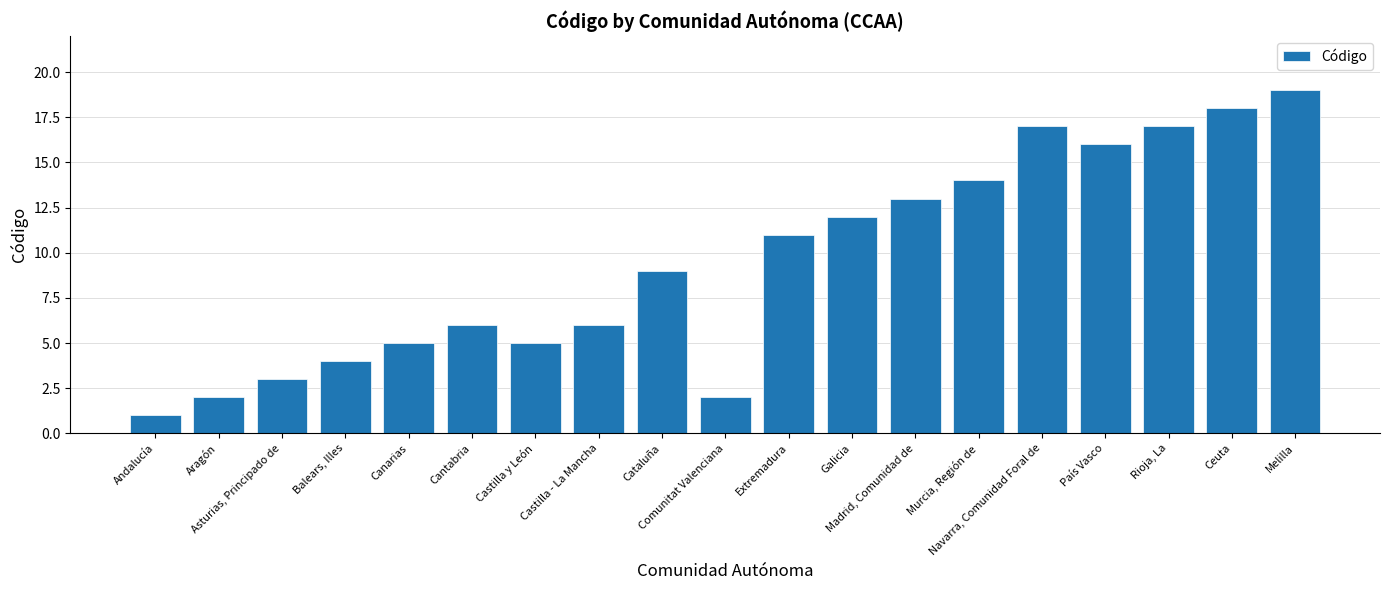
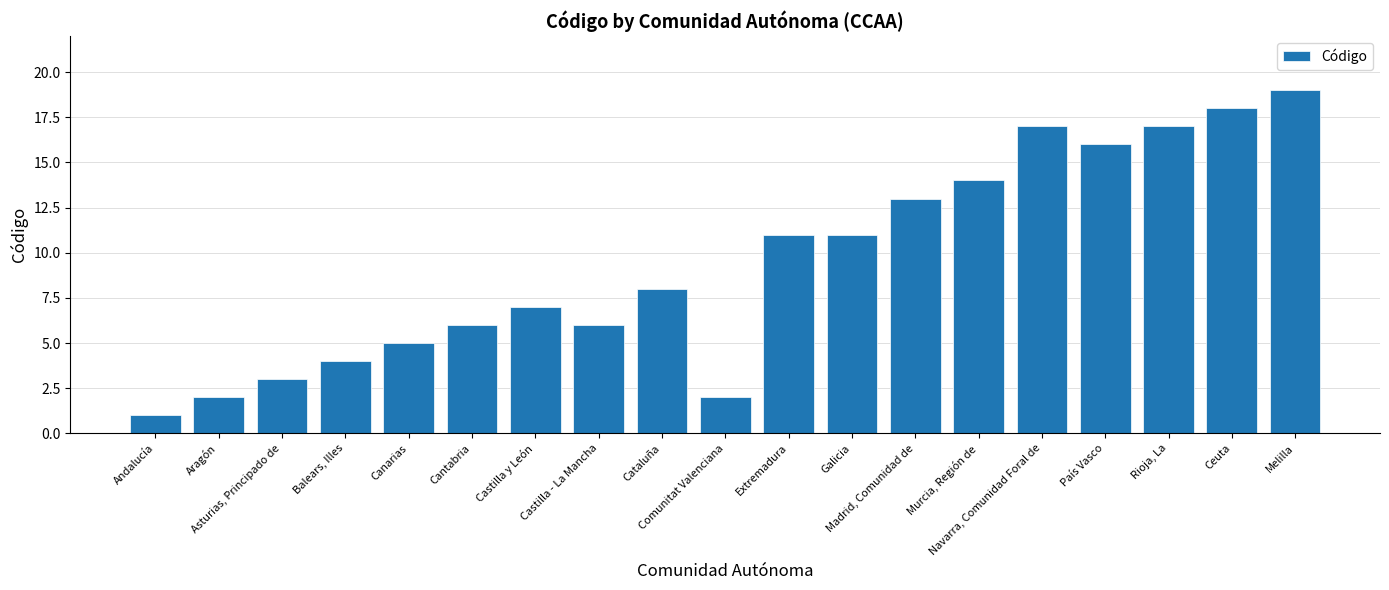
Castilla y León: 5 -> 7
Cataluña: 9 -> 8
Galicia: 12 -> 11
